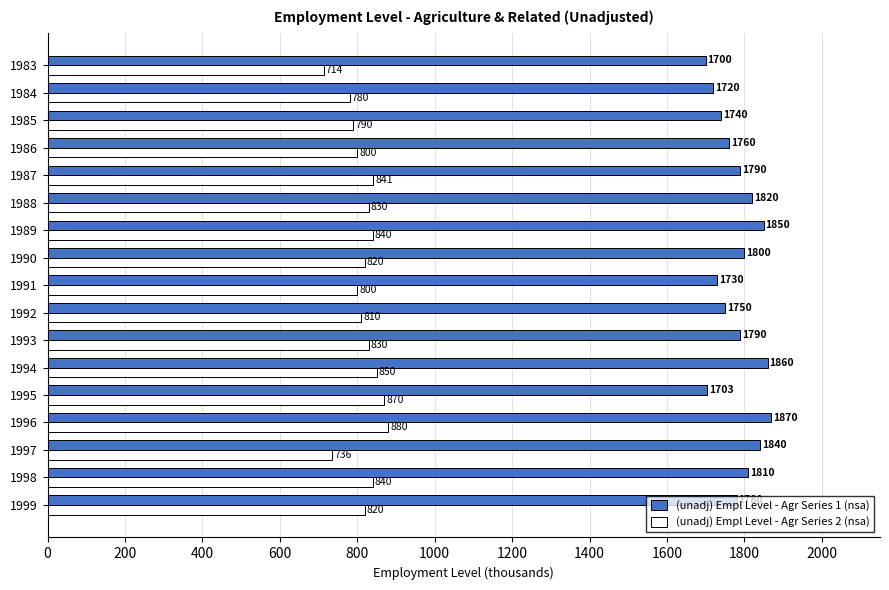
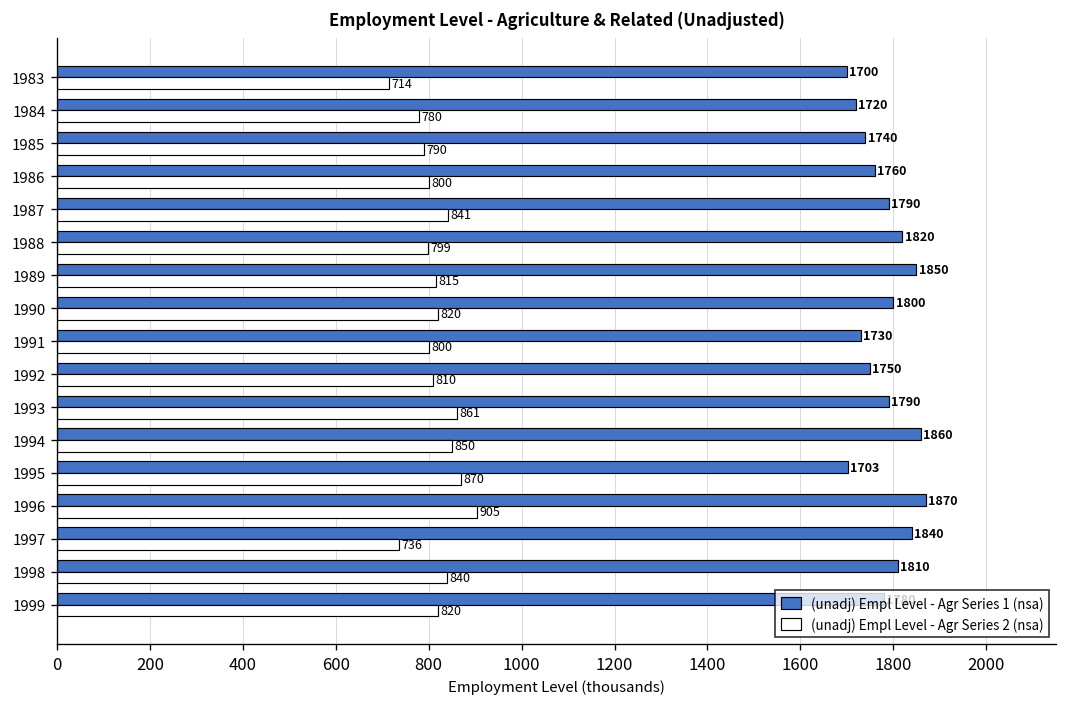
(unadj) Empl Level - Agr Series 2 (nsa), 1988: 830 -> 799
(unadj) Empl Level - Agr Series 2 (nsa), 1989: 840 -> 815
(unadj) Empl Level - Agr Series 2 (nsa), 1993: 830 -> 861
(unadj) Empl Level - Agr Series 2 (nsa), 1996: 880 -> 905
